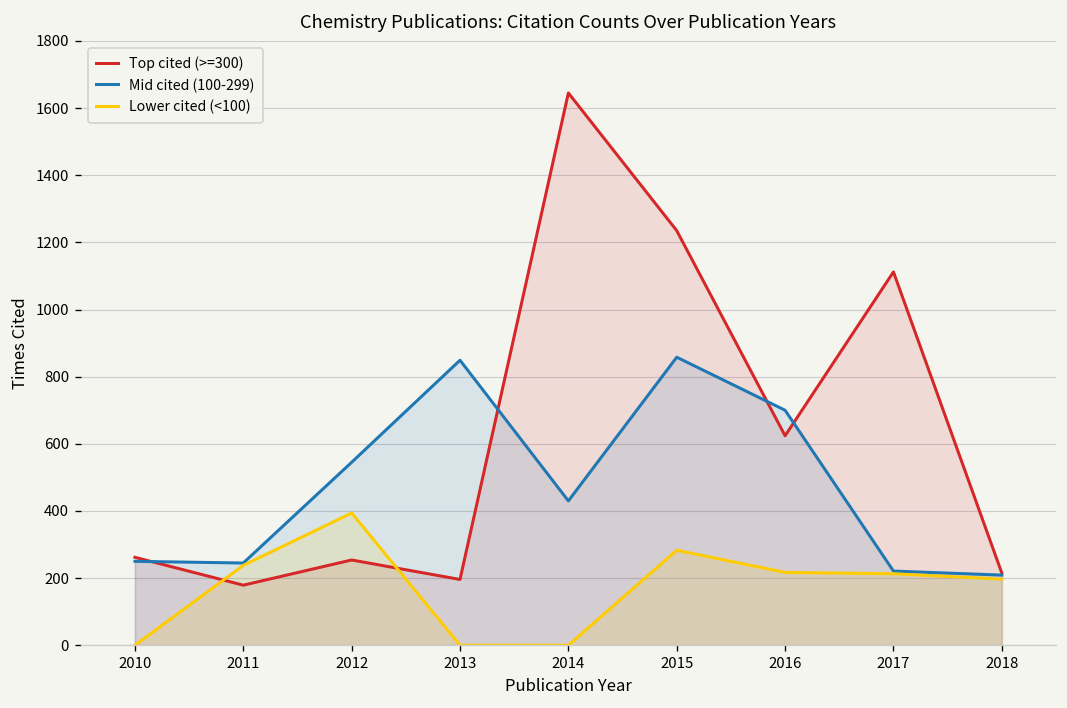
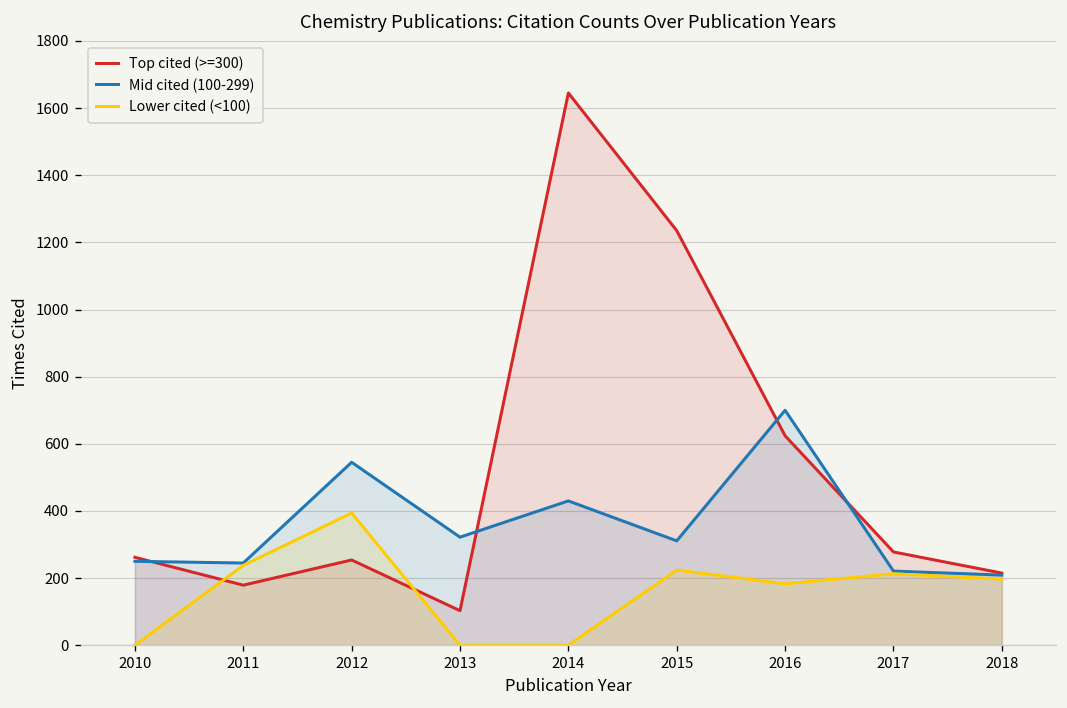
Top cited (>=300), 2013: 200 -> 100
Mid cited (100-299), 2013: 850 -> 320
Mid cited (100-299), 2015: 860 -> 310
Lower cited (<100), 2015: 280 -> 220
Lower cited (<100), 2016: 220 -> 180
Top cited (>=300), 2017: 1110 -> 280
